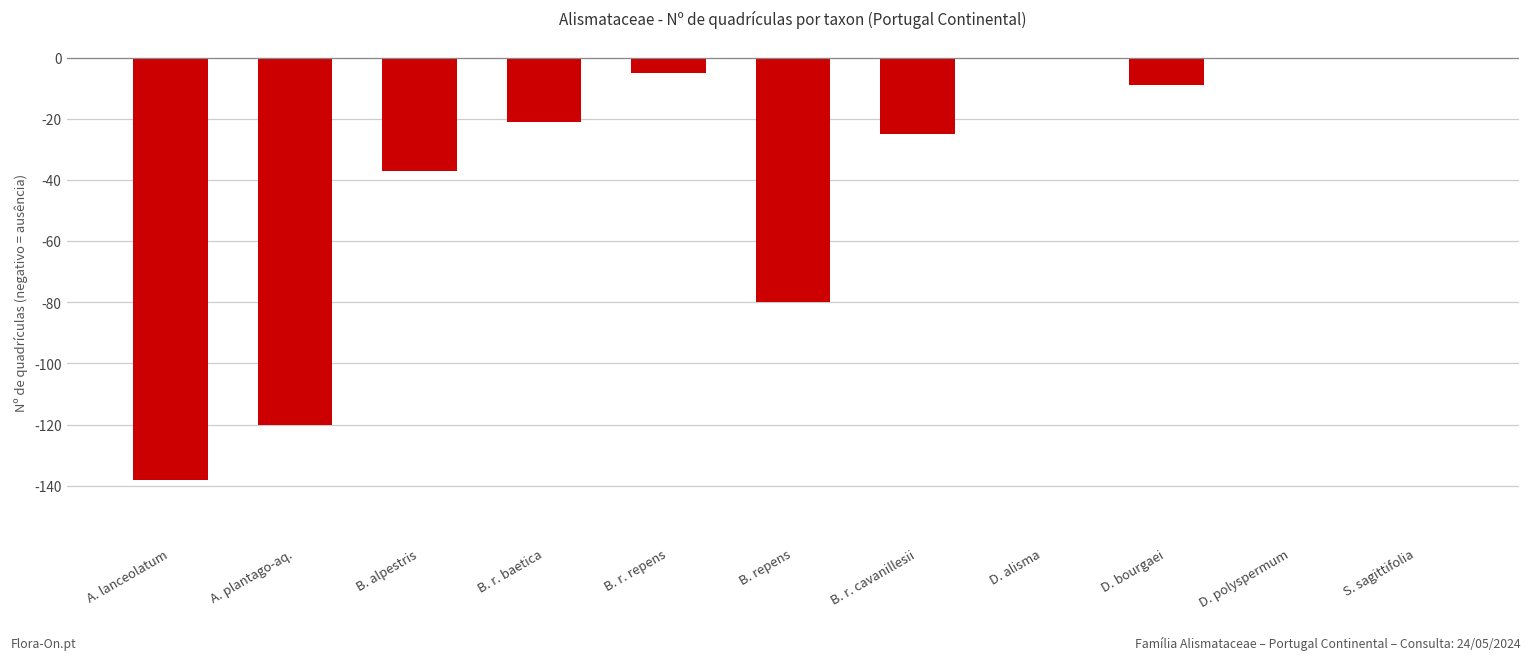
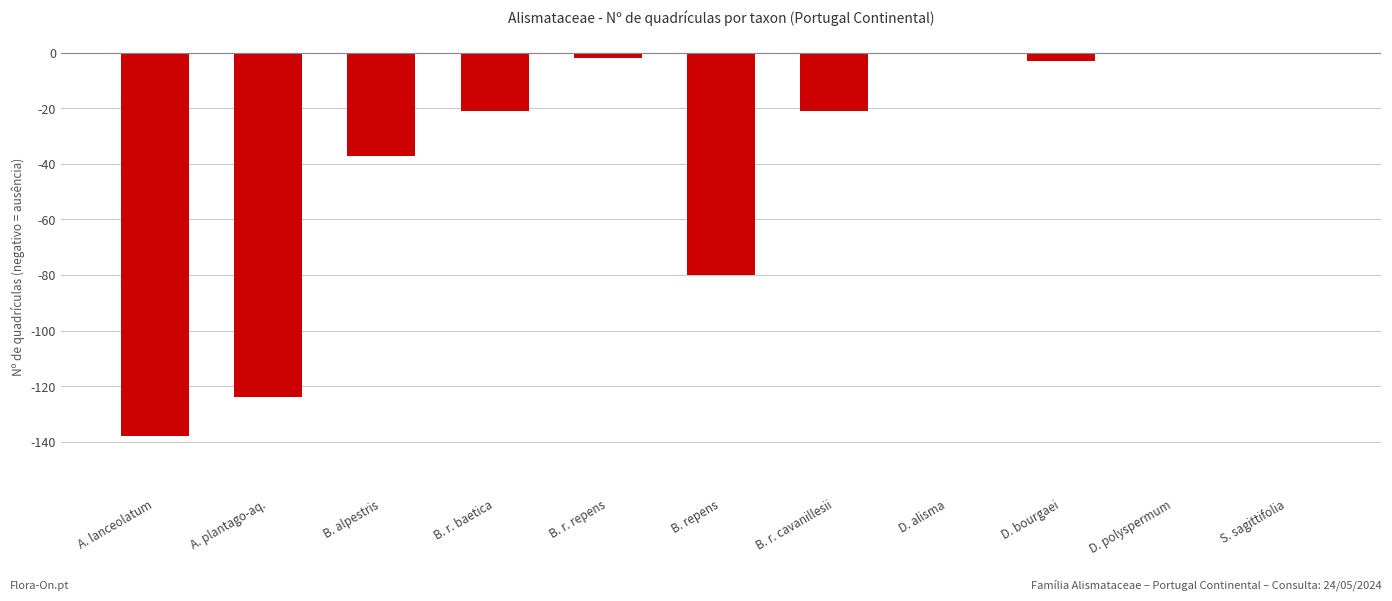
A. plantago-aq.: -120 -> -124
B. r. repens: -5 -> -2
B. r. cavanillesii: -25 -> -21
D. bourgaei: -9 -> -3
